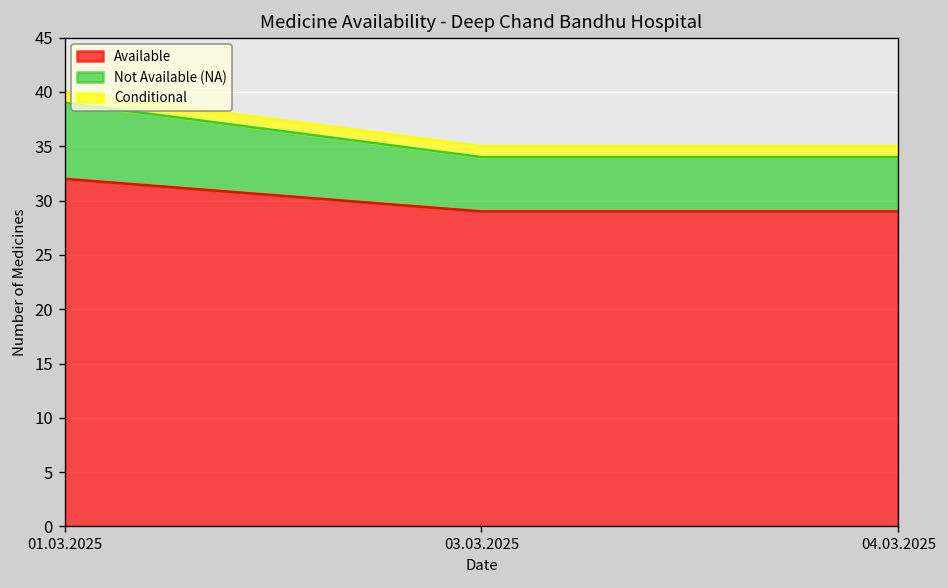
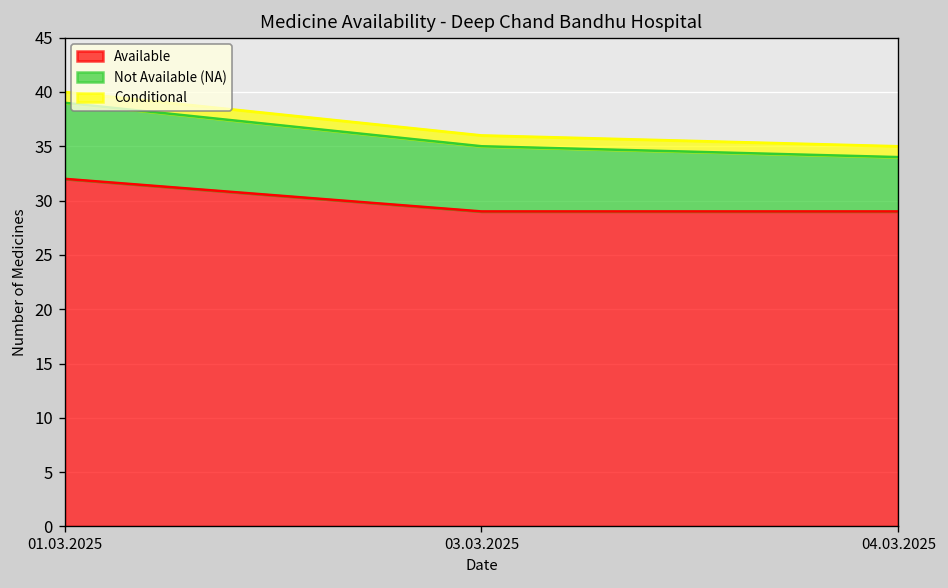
Not Available (NA), 03.03.2025: 5 -> 6
